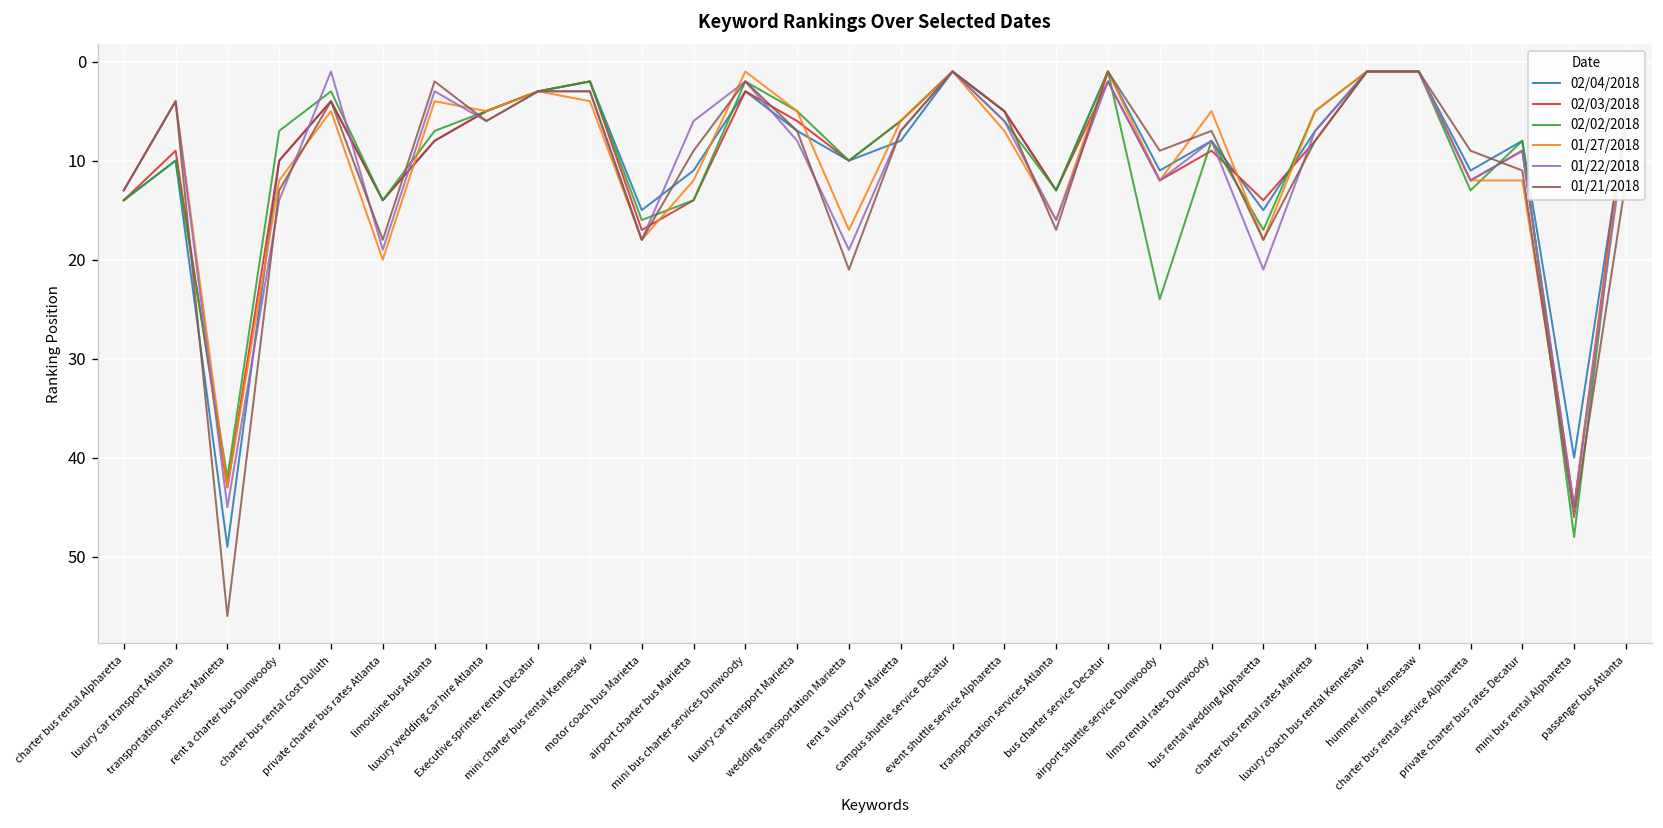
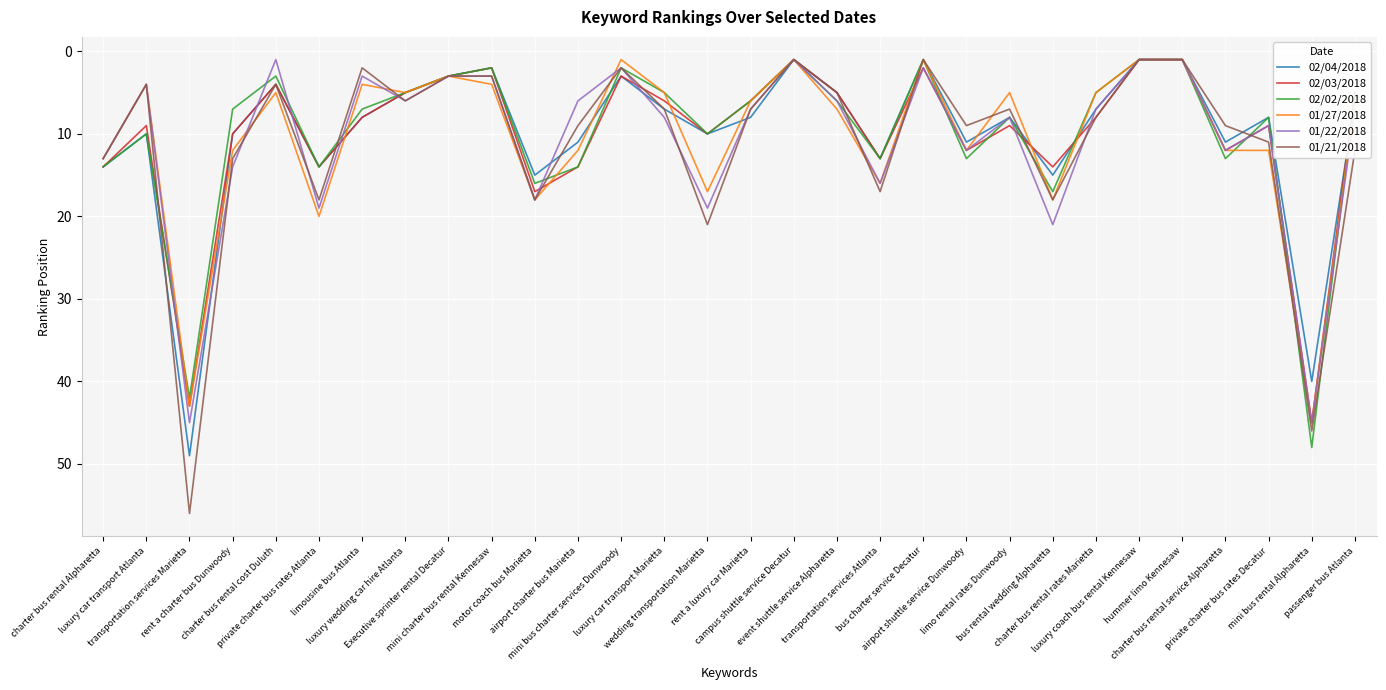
02/02/2018, airport shuttle service Dunwoody: 24 -> 13
